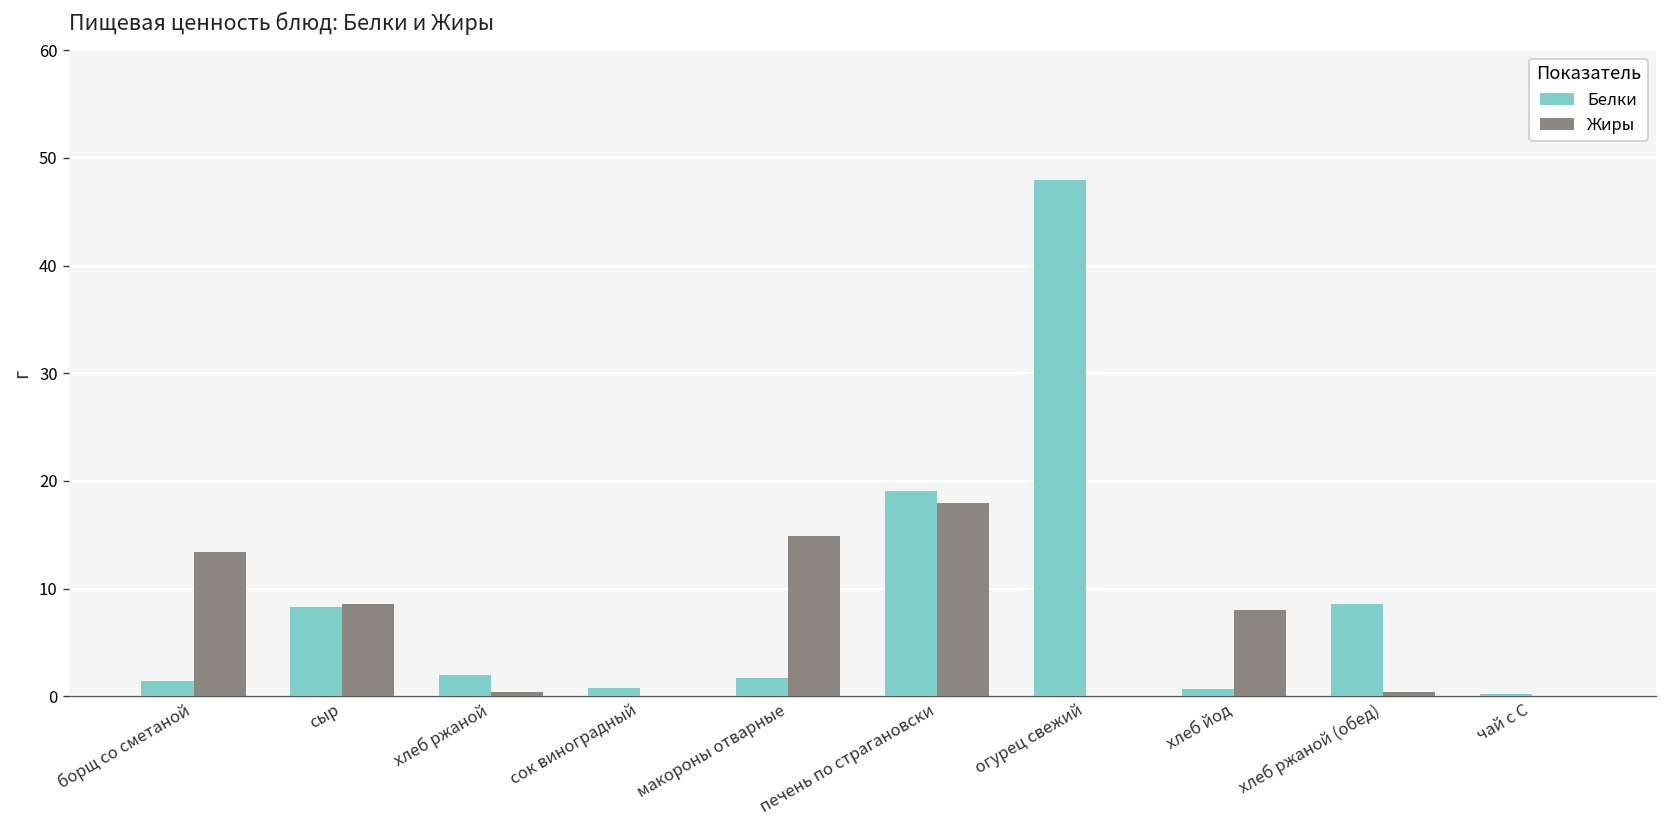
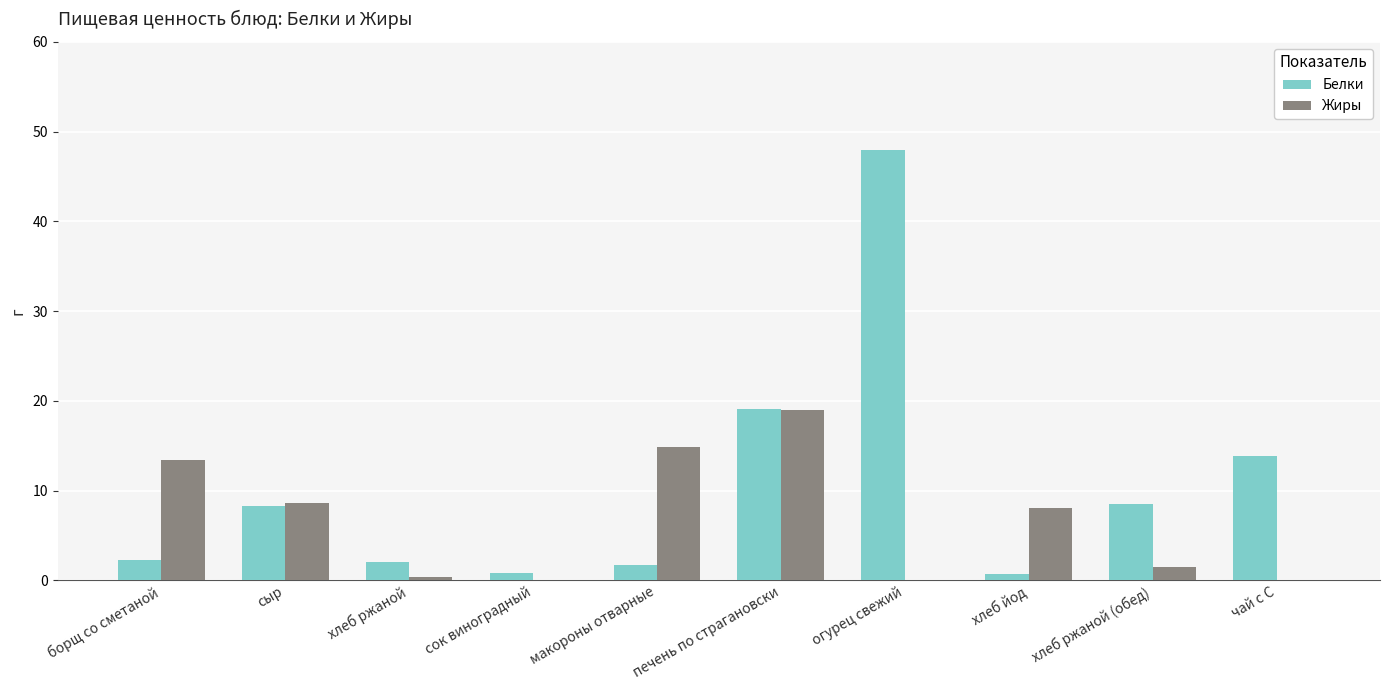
Белки, борщ со сметаной: 1 -> 2
Жиры, печень по страгановски: 18 -> 19
Жиры, хлеб ржаной (обед): 0 -> 2
Белки, чай с С: 0 -> 14
